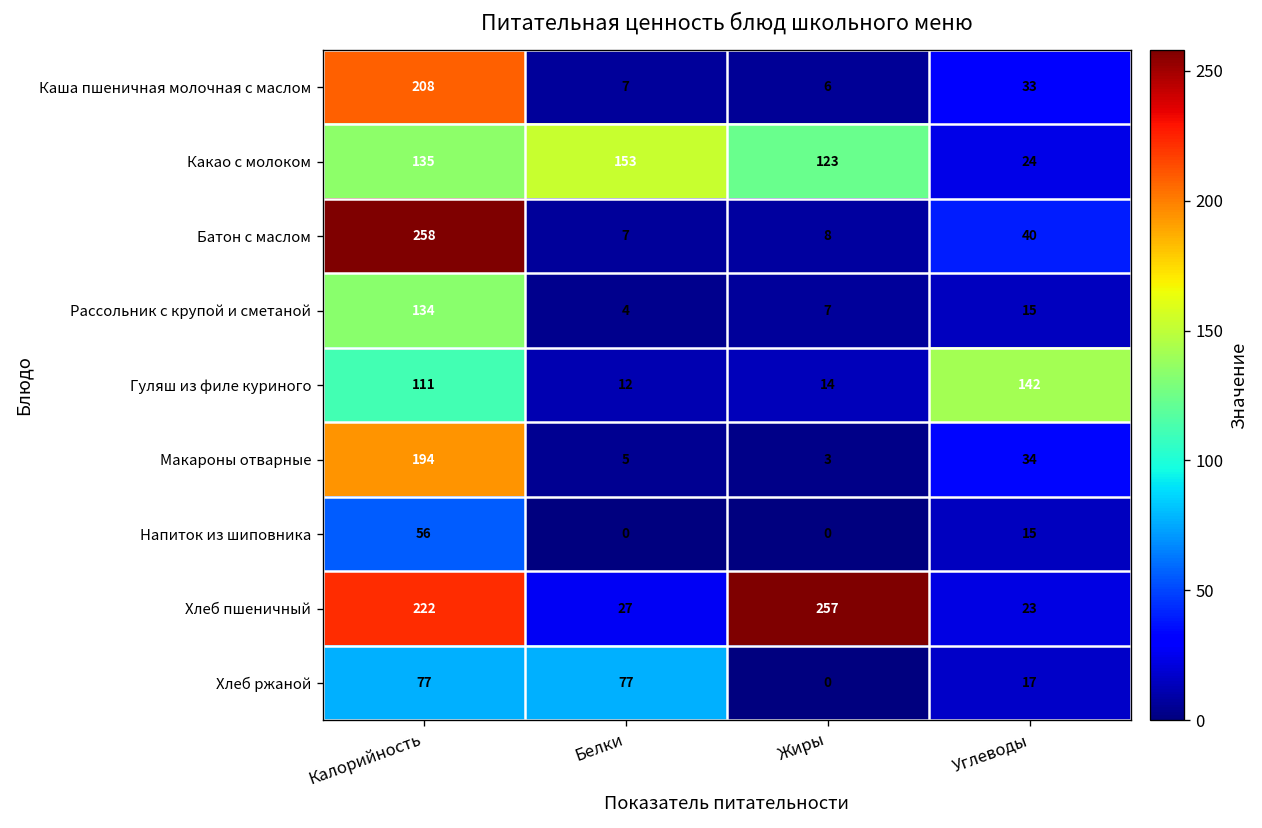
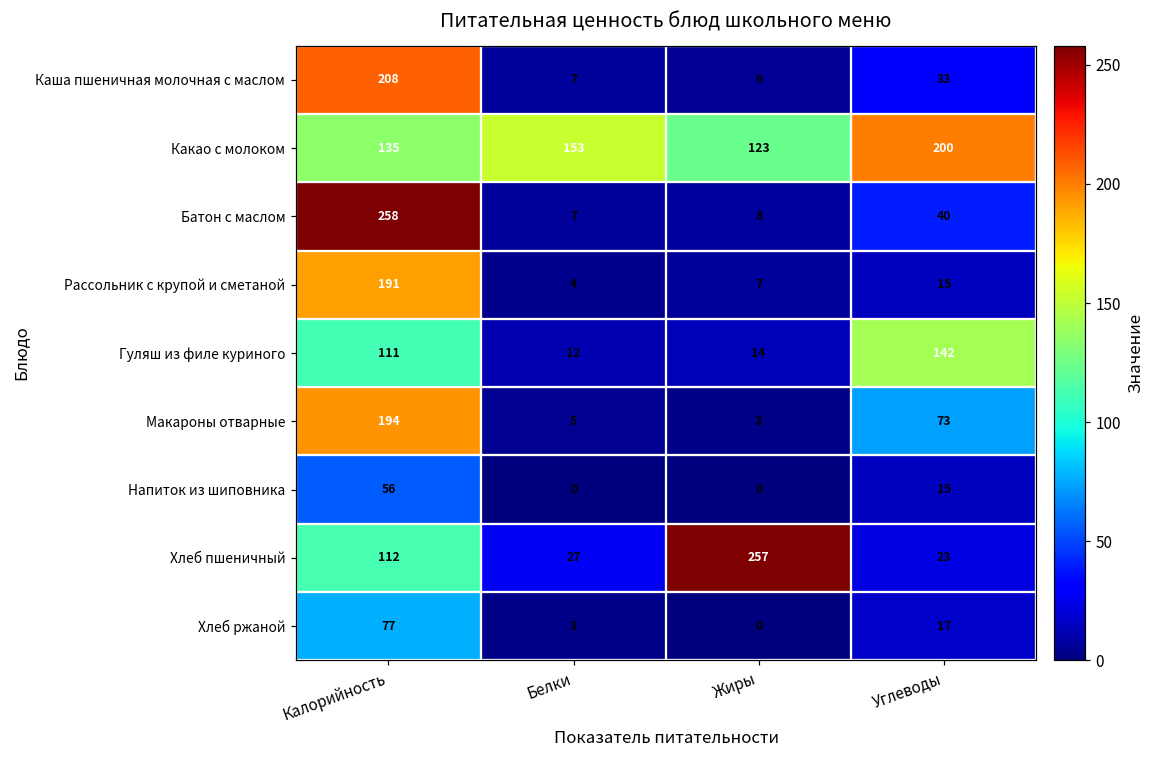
Какао с молоком, Углеводы: 24 -> 200
Рассольник с крупой и сметаной, Калорийность: 134 -> 191
Макароны отварные, Углеводы: 34 -> 73
Хлеб пшеничный, Калорийность: 222 -> 112
Хлеб ржаной, Белки: 77 -> 3
